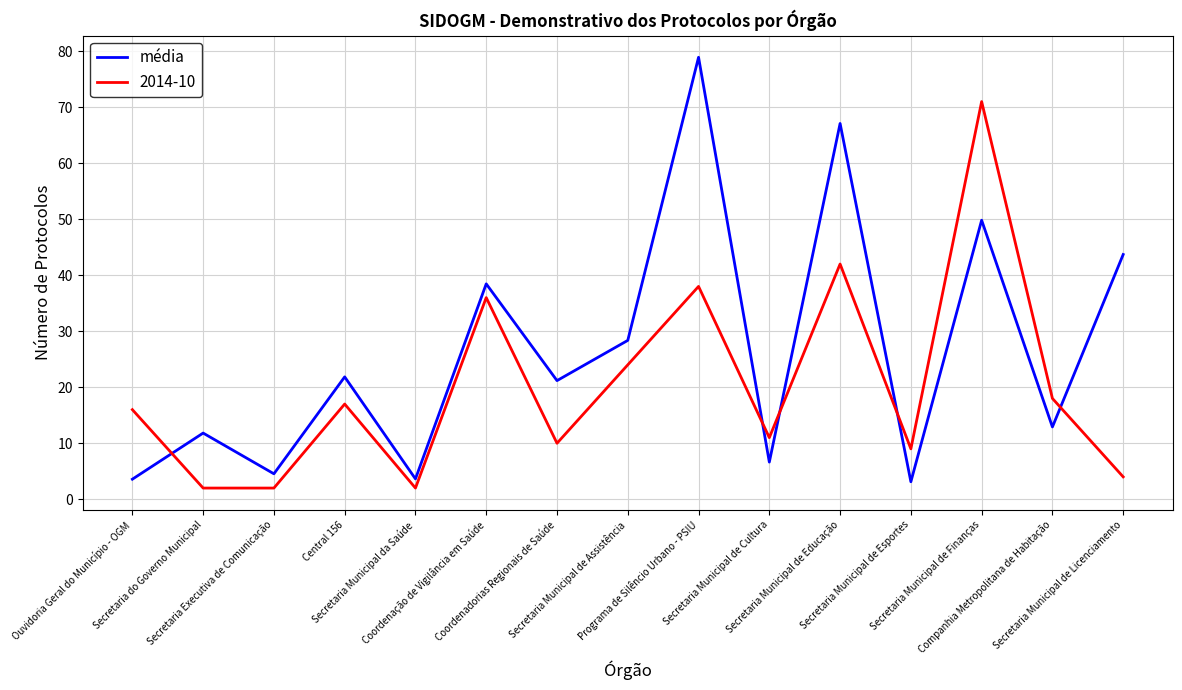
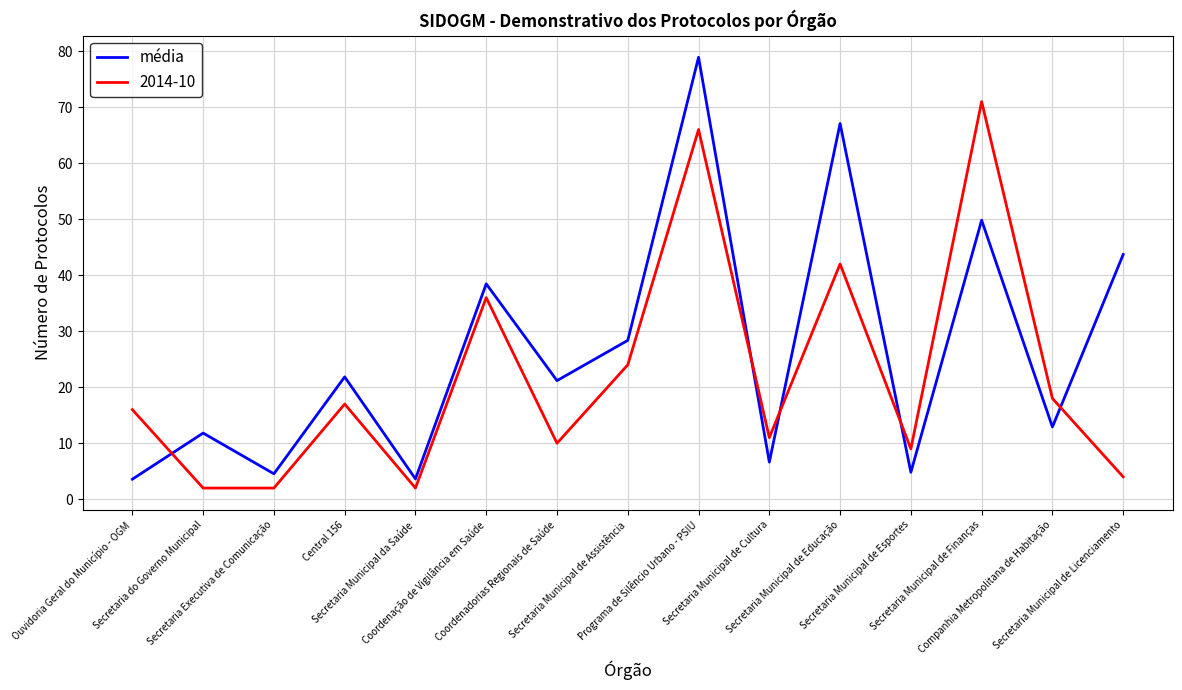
2014-10, Programa de Silêncio Urbano - PSIU: 38 -> 66
média, Secretaria Municipal de Esportes: 3 -> 5
